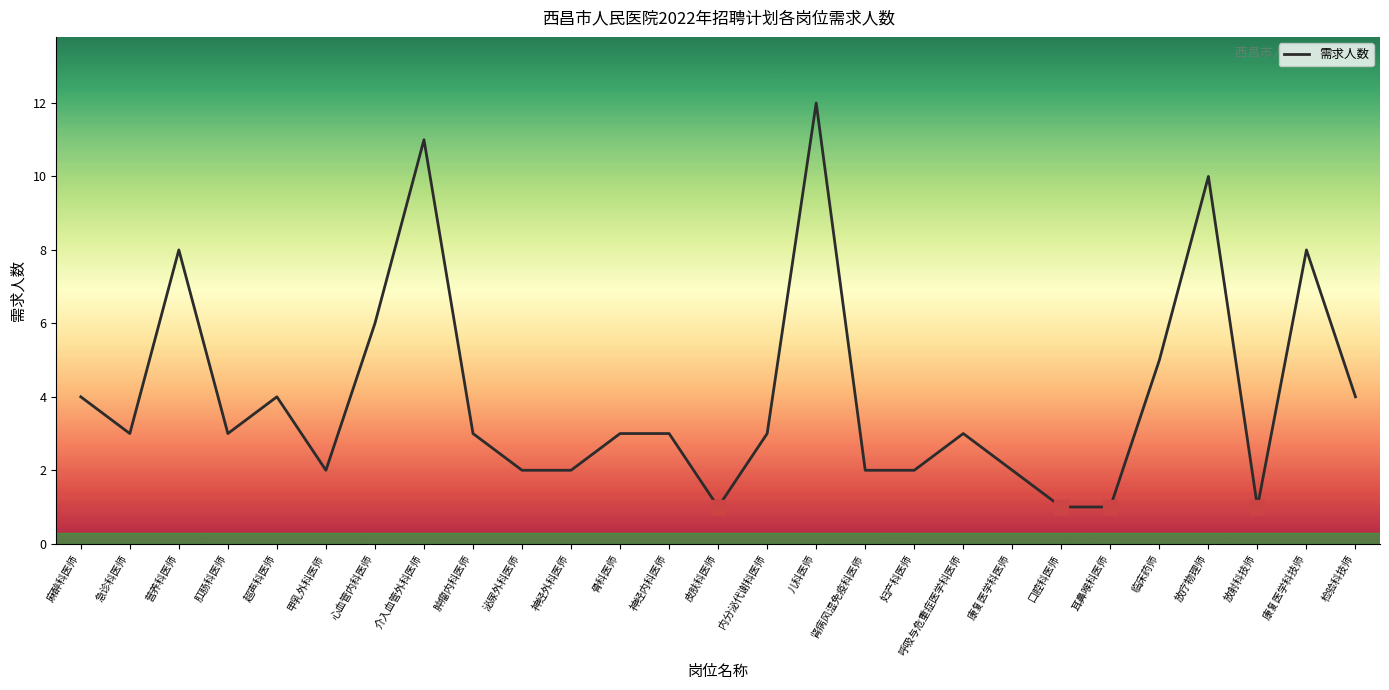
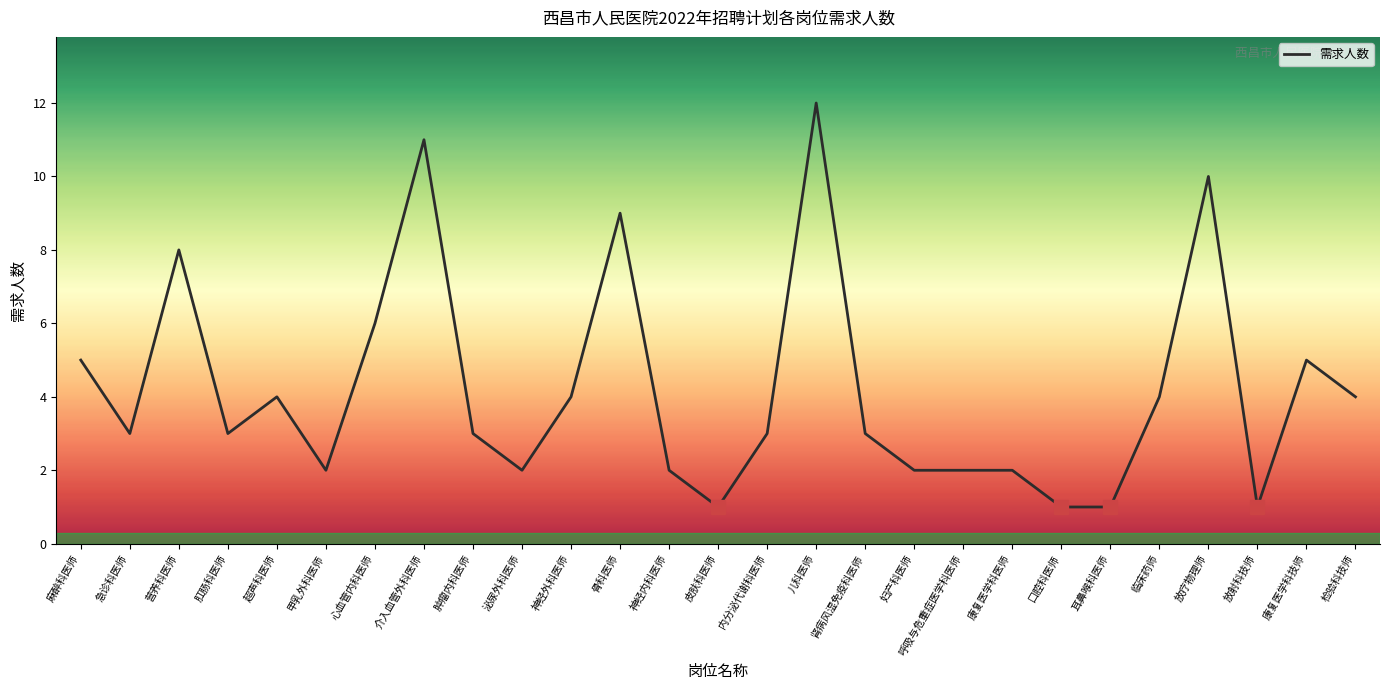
需求人数, 麻醉科医师: 4 -> 5
需求人数, 神经外科医师: 2 -> 4
需求人数, 骨科医师: 3 -> 9
需求人数, 神经内科医师: 3 -> 2
需求人数, 肾病风湿免疫科医师: 2 -> 3
需求人数, 呼吸与危重症医学科医师: 3 -> 2
需求人数, 临床药师: 5 -> 4
需求人数, 康复医学科技师: 8 -> 5
